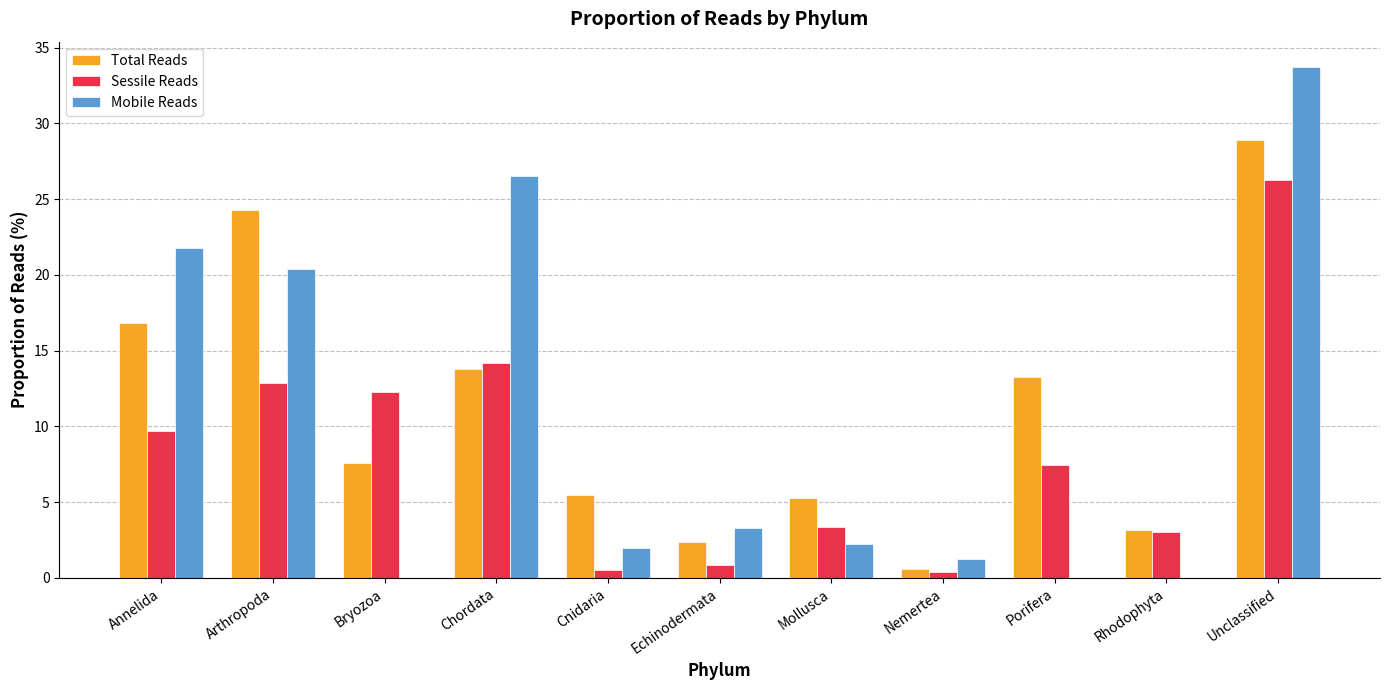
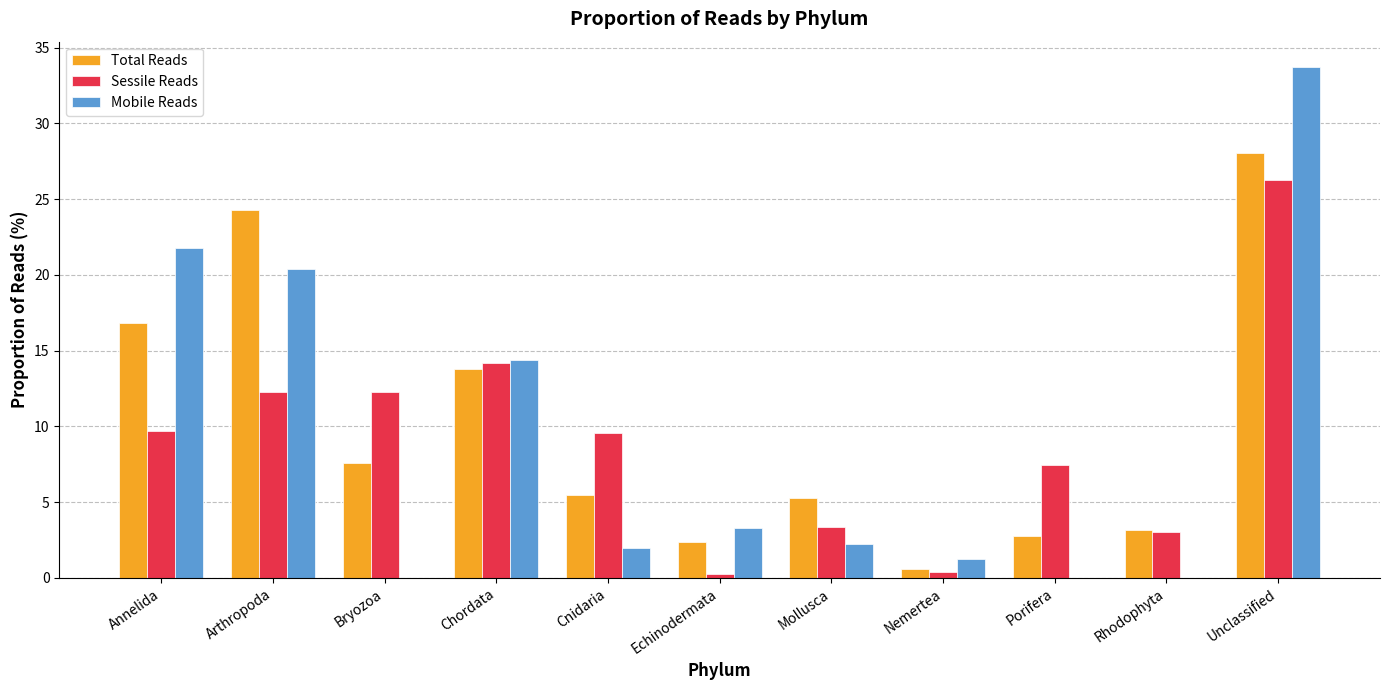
Sessile Reads, Arthropoda: 12.9 -> 12.3
Mobile Reads, Chordata: 26.5 -> 14.4
Sessile Reads, Cnidaria: 0.5 -> 9.5
Sessile Reads, Echinodermata: 0.8 -> 0.3
Total Reads, Porifera: 13.3 -> 2.8
Total Reads, Unclassified: 28.9 -> 28.1
